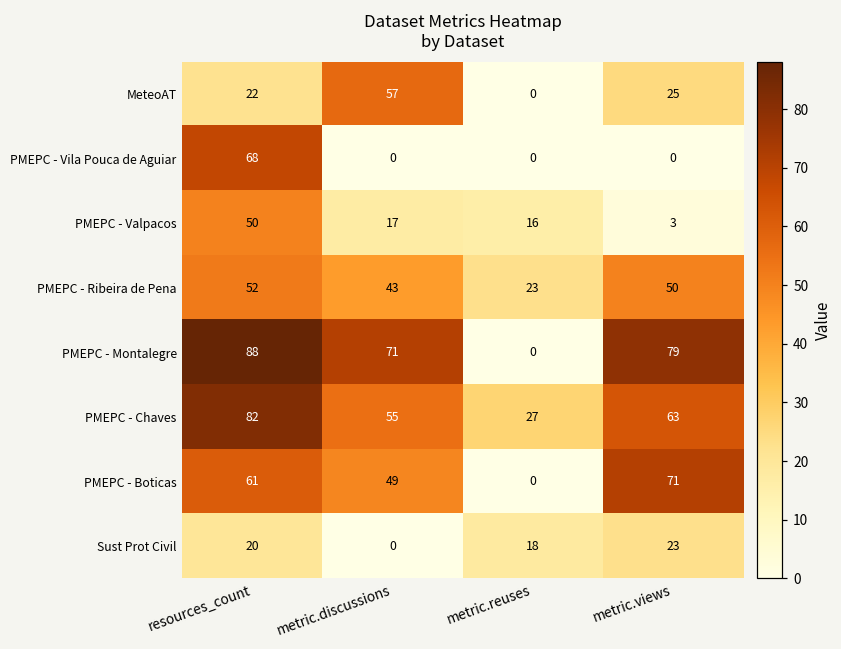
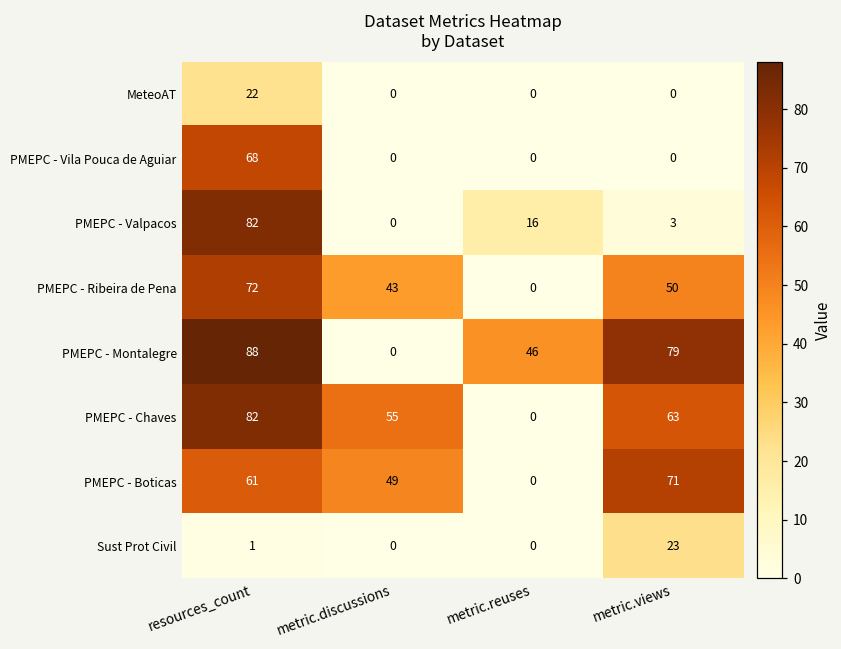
MeteoAT, metric.discussions: 57 -> 0
MeteoAT, metric.views: 25 -> 0
PMEPC - Valpacos, resources_count: 50 -> 82
PMEPC - Valpacos, metric.discussions: 17 -> 0
PMEPC - Ribeira de Pena, resources_count: 52 -> 72
PMEPC - Ribeira de Pena, metric.reuses: 23 -> 0
PMEPC - Montalegre, metric.discussions: 71 -> 0
PMEPC - Montalegre, metric.reuses: 0 -> 46
PMEPC - Chaves, metric.reuses: 27 -> 0
Sust Prot Civil, resources_count: 20 -> 1
Sust Prot Civil, metric.reuses: 18 -> 0
